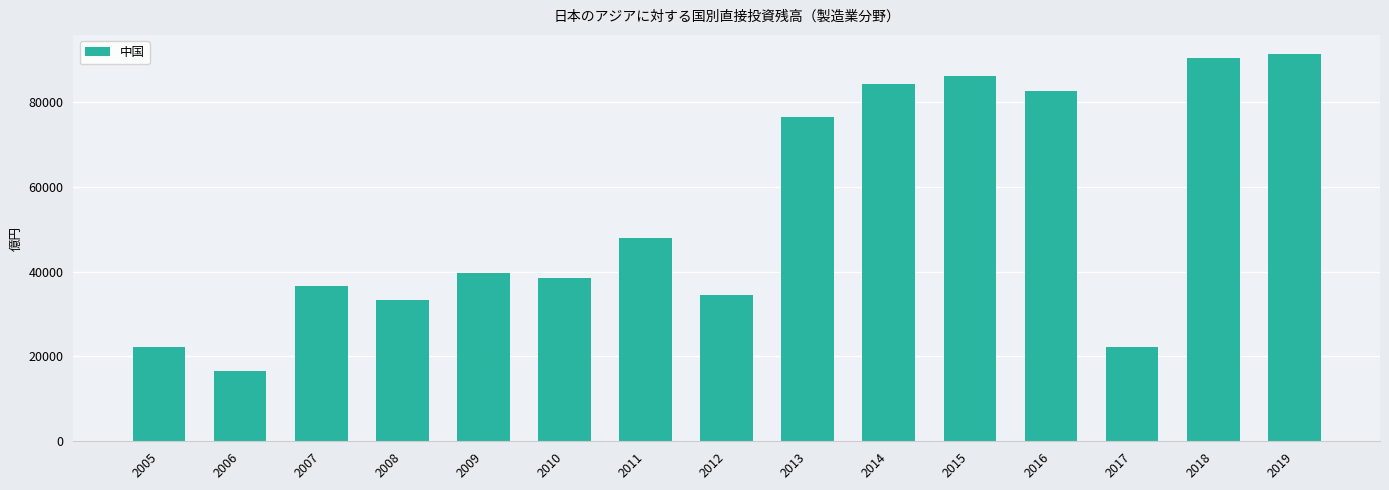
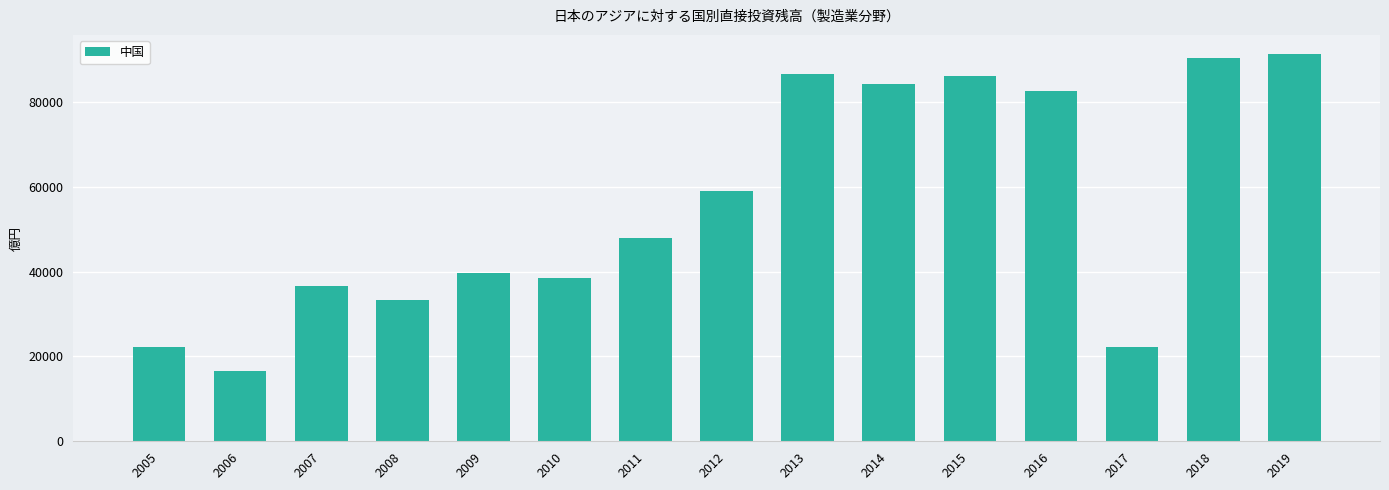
2012: 34000 -> 59000
2013: 76000 -> 87000
